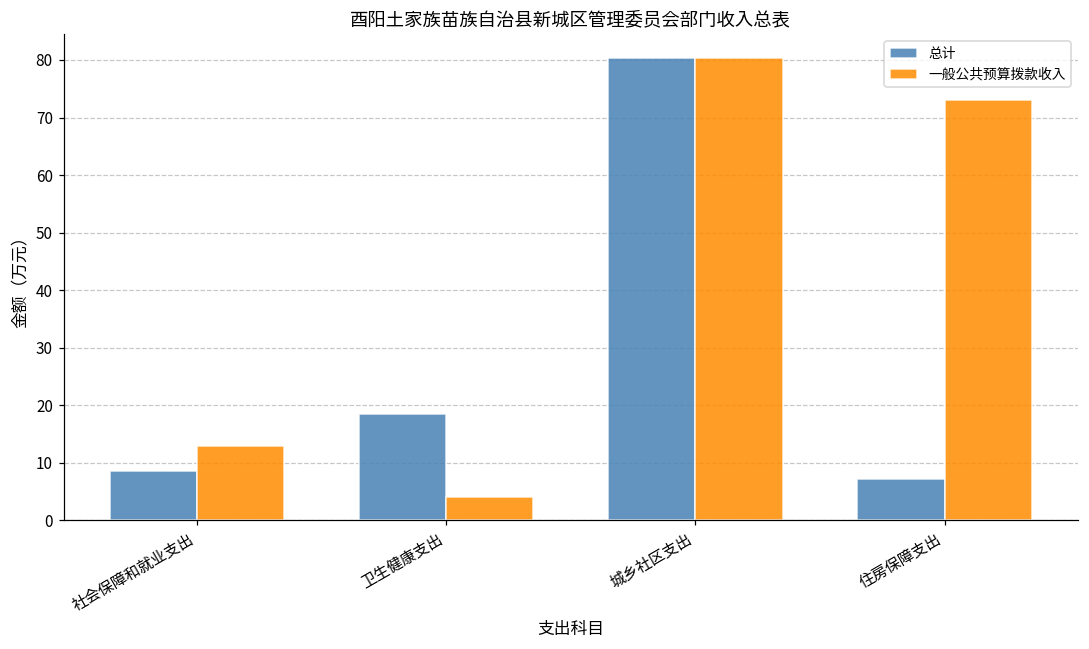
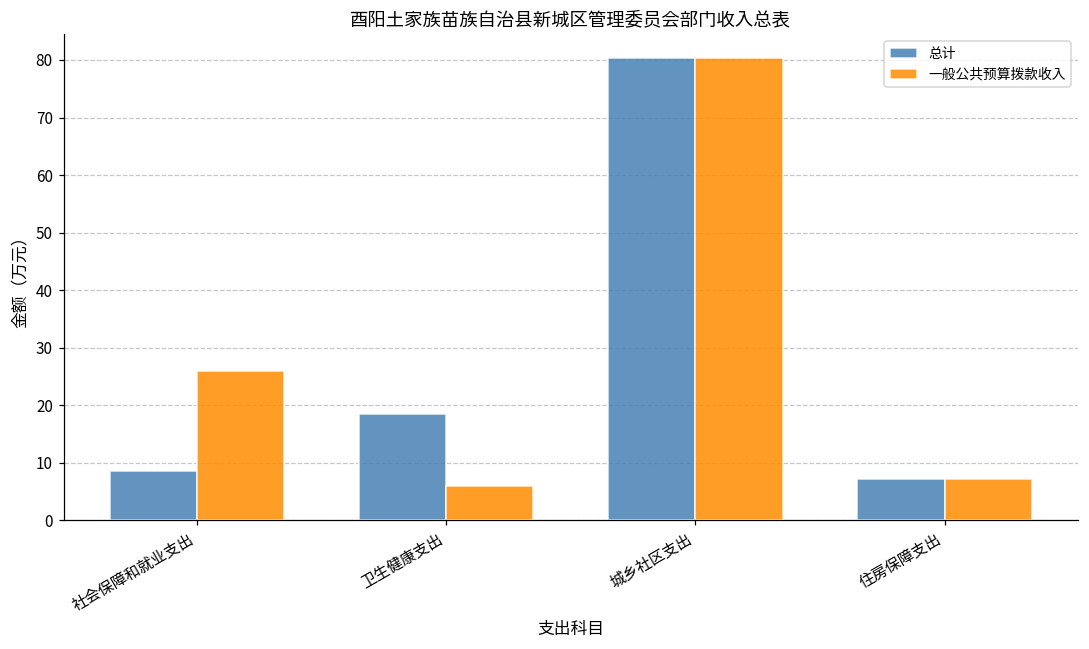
一般公共预算拨款收入, 社会保障和就业支出: 13 -> 26
一般公共预算拨款收入, 卫生健康支出: 4 -> 6
一般公共预算拨款收入, 住房保障支出: 73 -> 7
